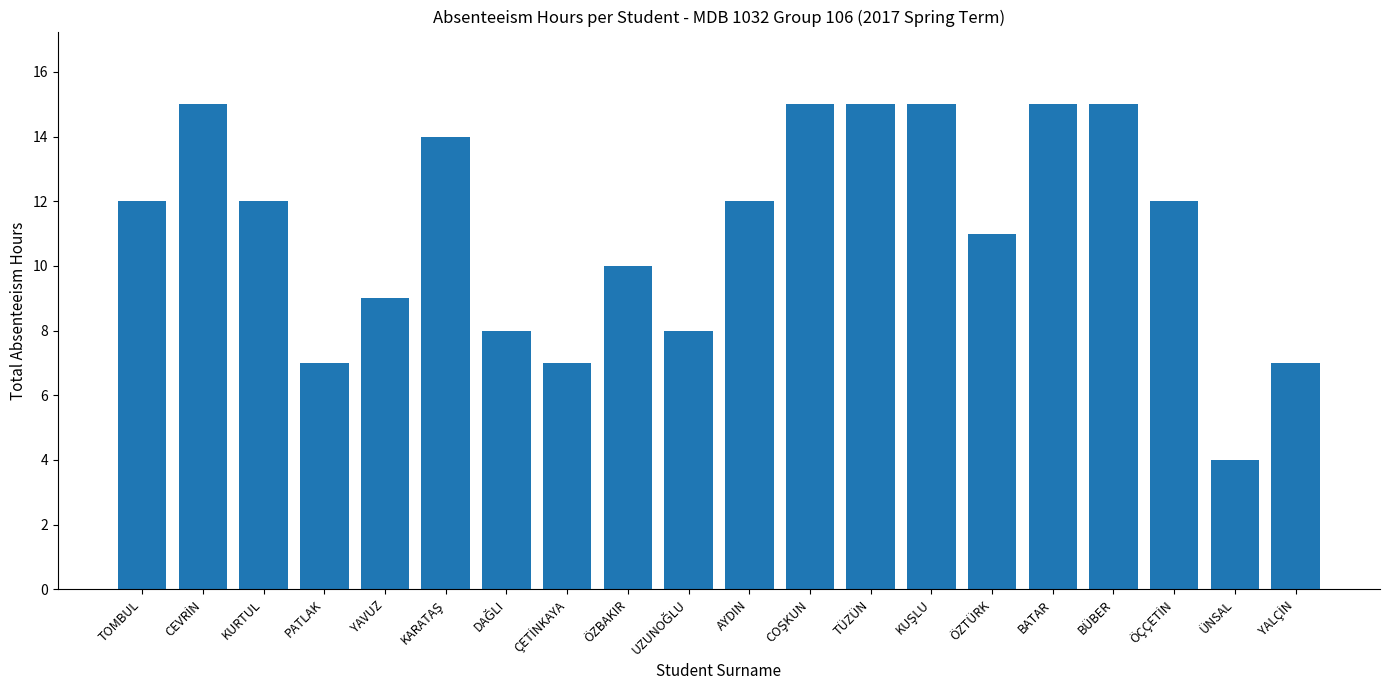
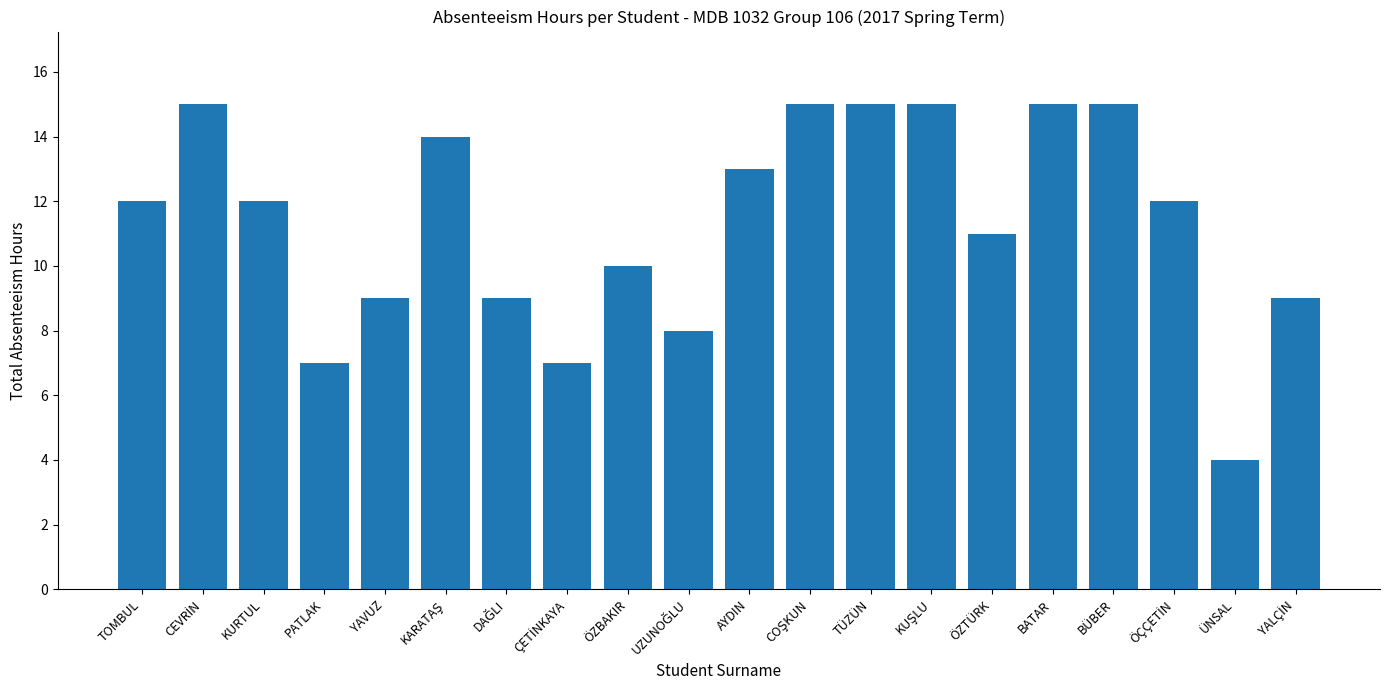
DAĞLI: 8 -> 9
AYDIN: 12 -> 13
YALÇİN: 7 -> 9
